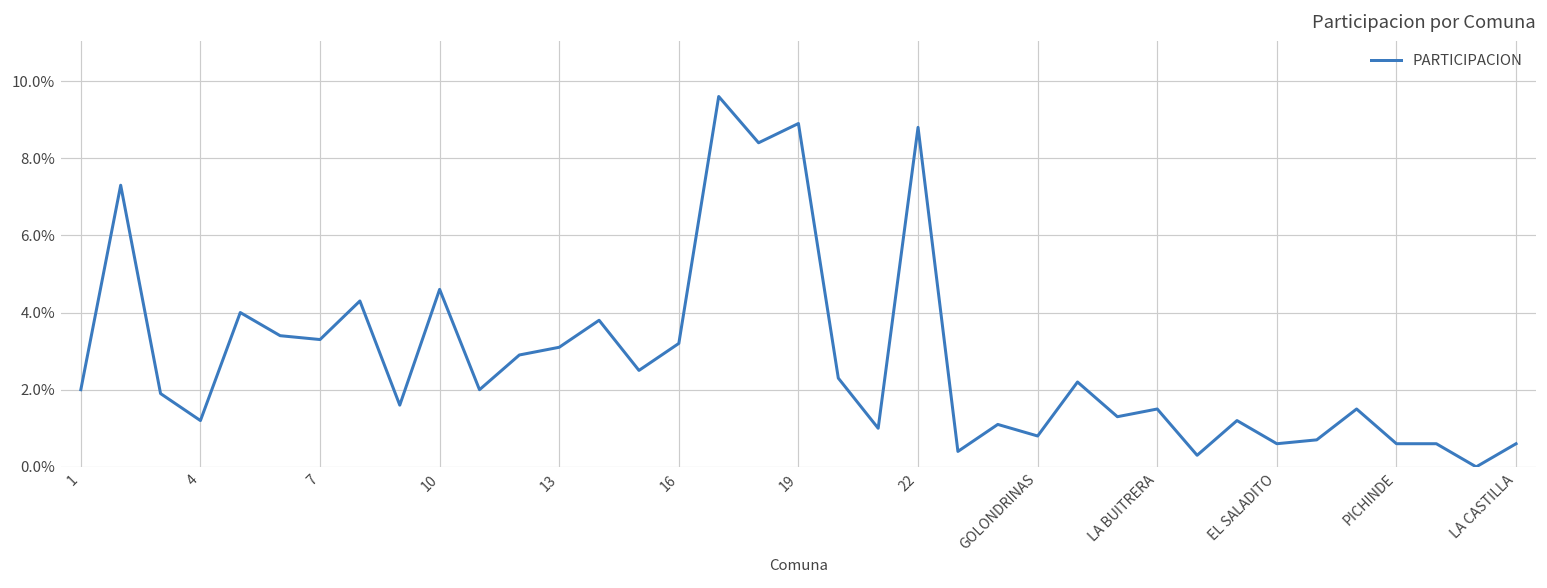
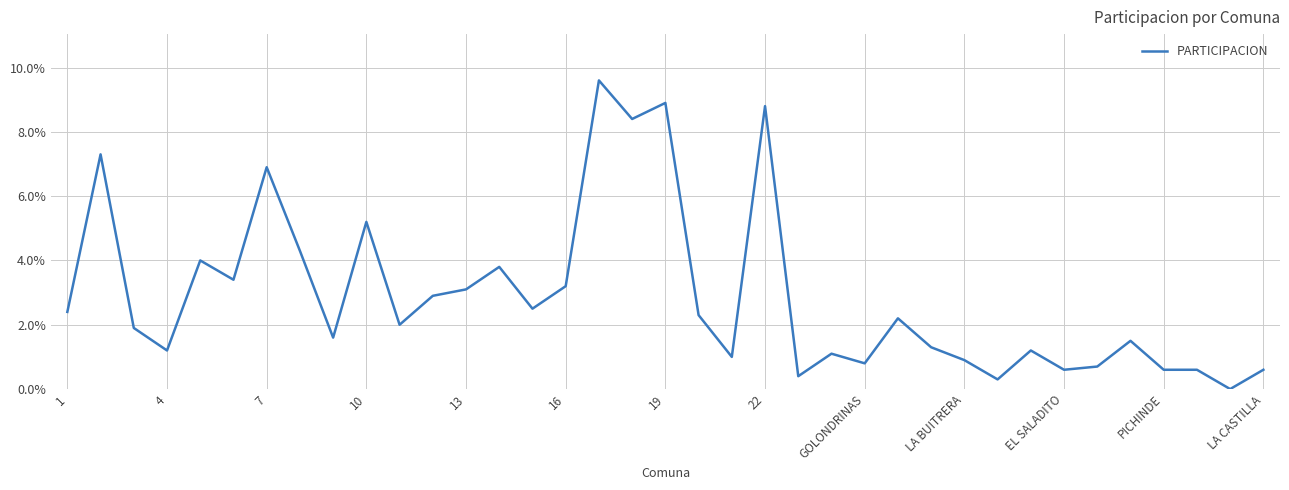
1: 2.0% -> 2.4%
7: 3.3% -> 6.9%
10: 4.6% -> 5.2%
LA BUITRERA: 1.5% -> 0.9%
